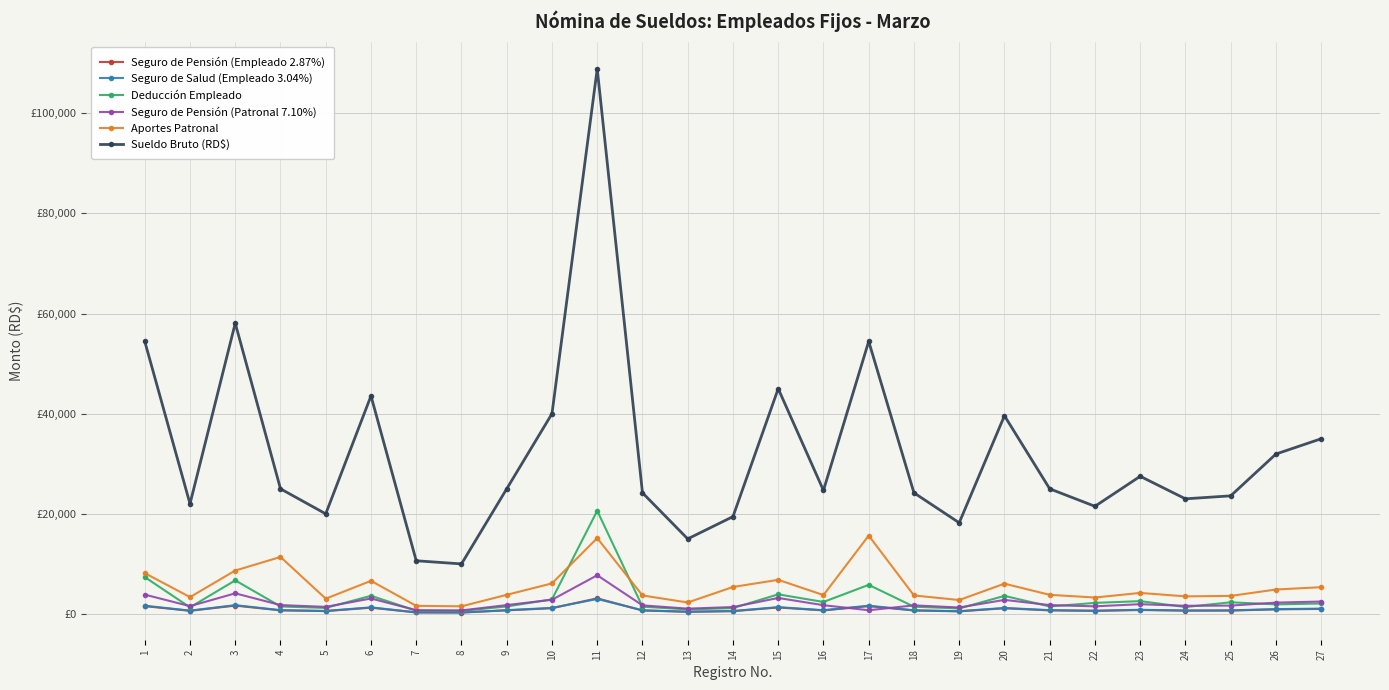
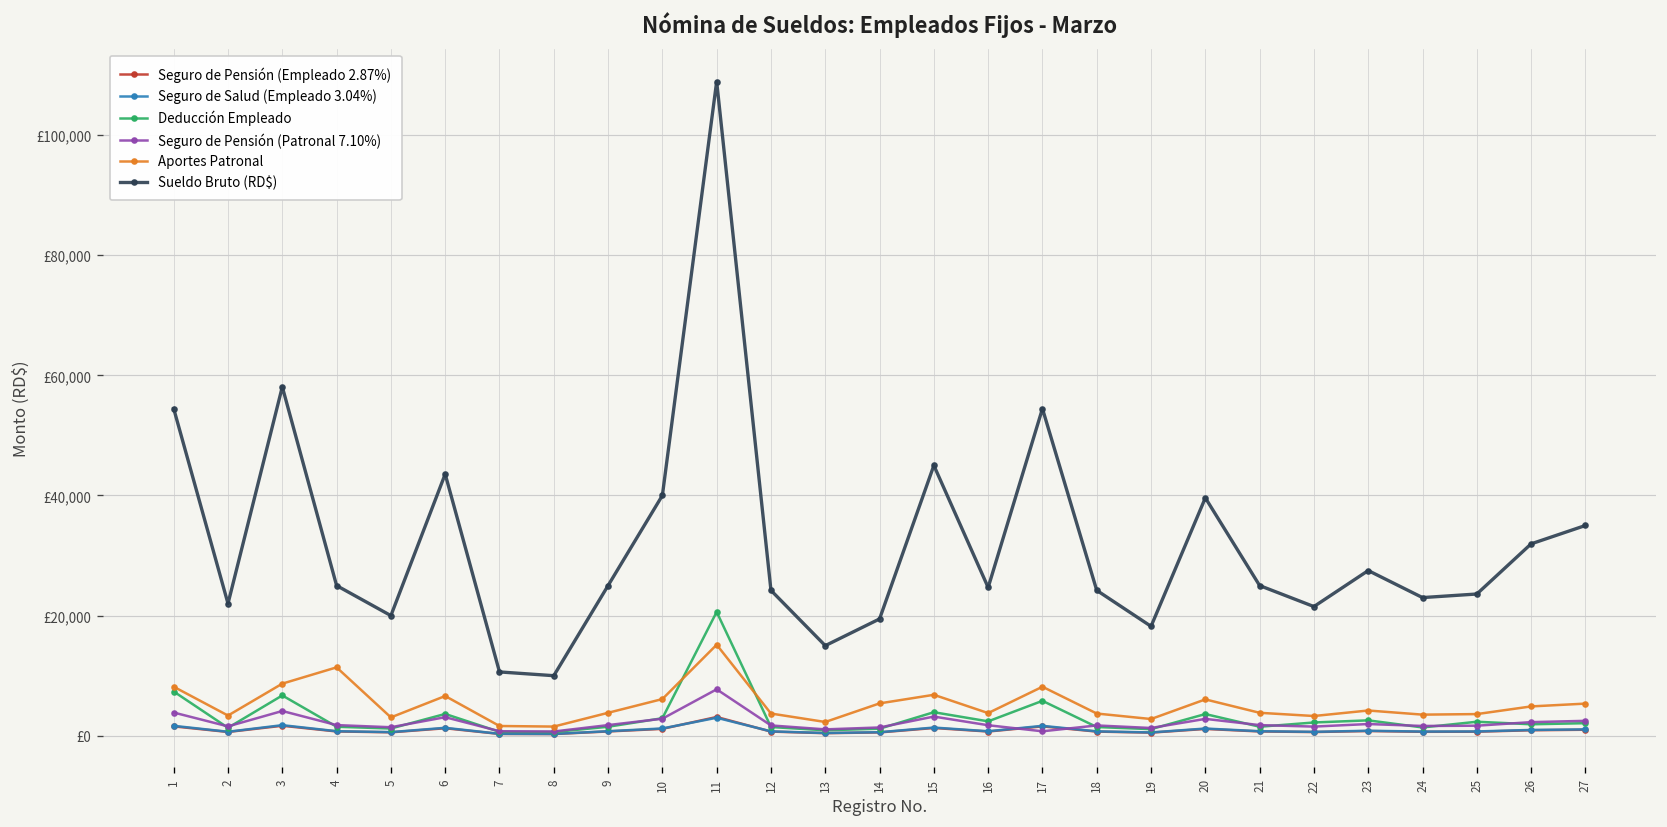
Aportes Patronal, 17: £16,000 -> £8,000
